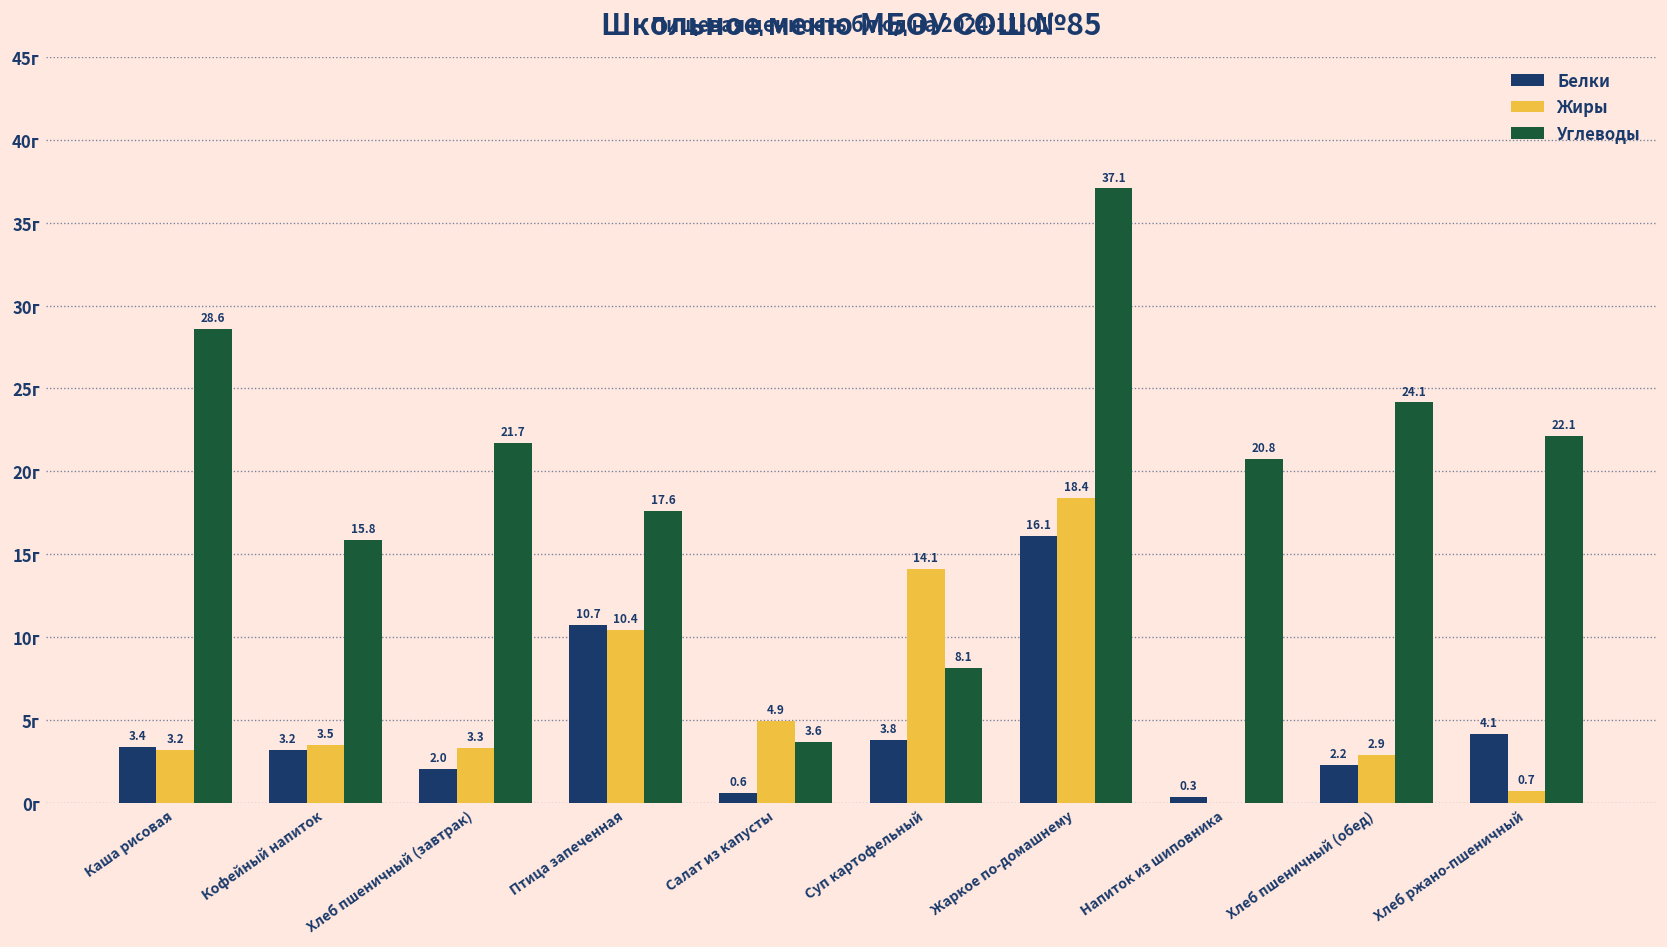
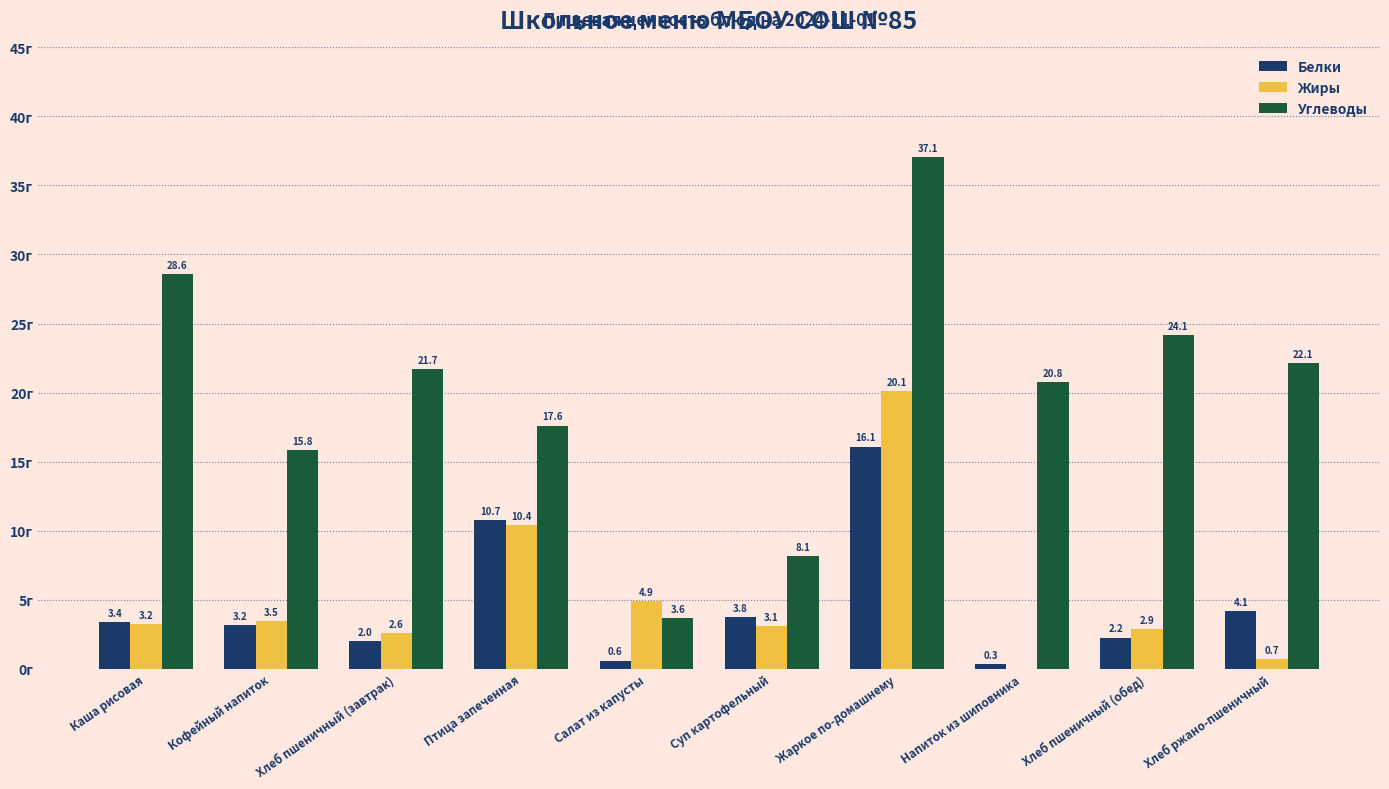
Жиры, Хлеб пшеничный (завтрак): 3.3 -> 2.6
Жиры, Суп картофельный: 14.1 -> 3.1
Жиры, Жаркое по-домашнему: 18.4 -> 20.1
